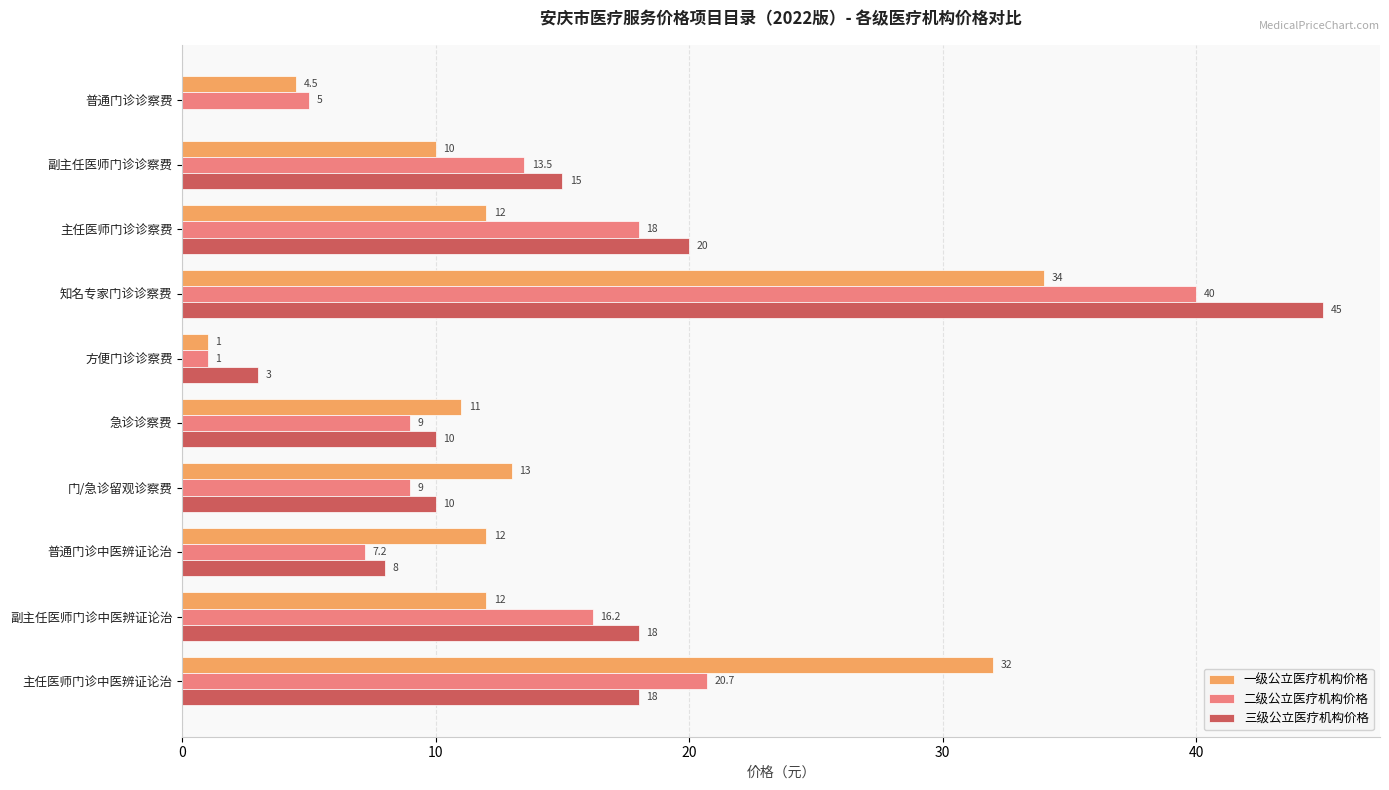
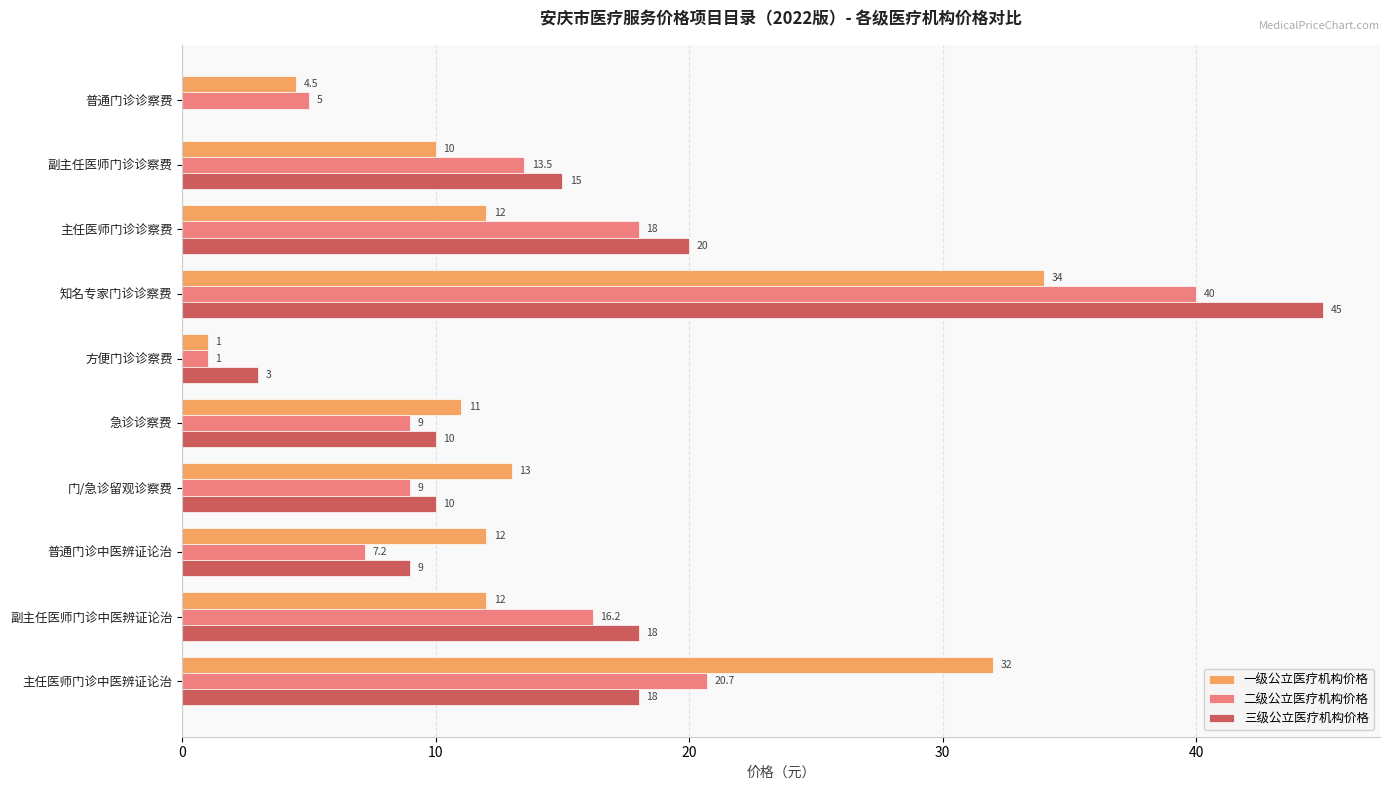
三级公立医疗机构价格, 普通门诊中医辨证论治: 8 -> 9
